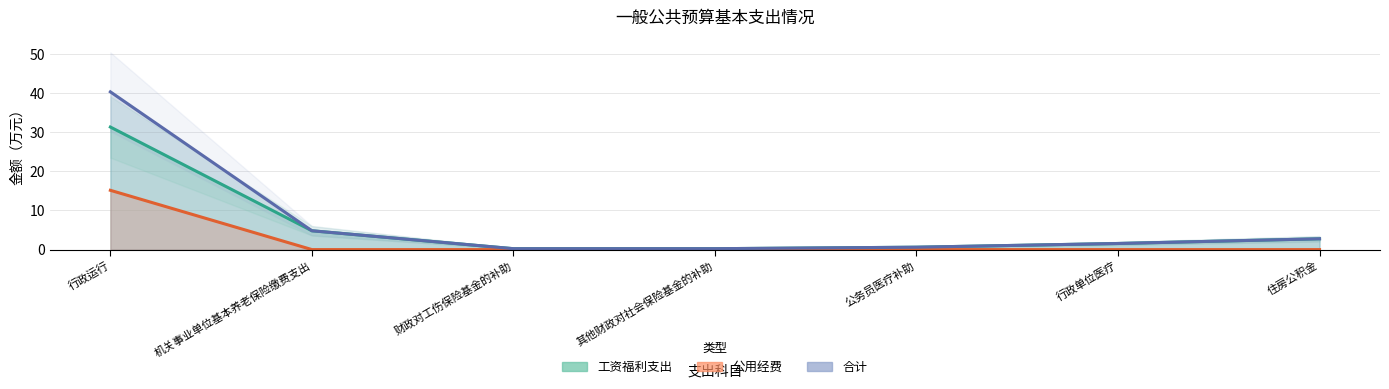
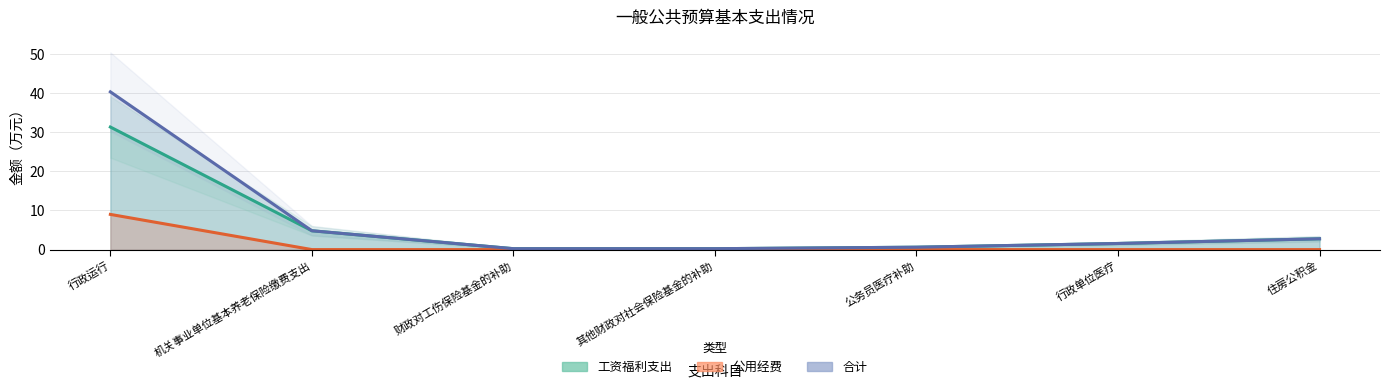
公用经费, 行政运行: 15 -> 9
